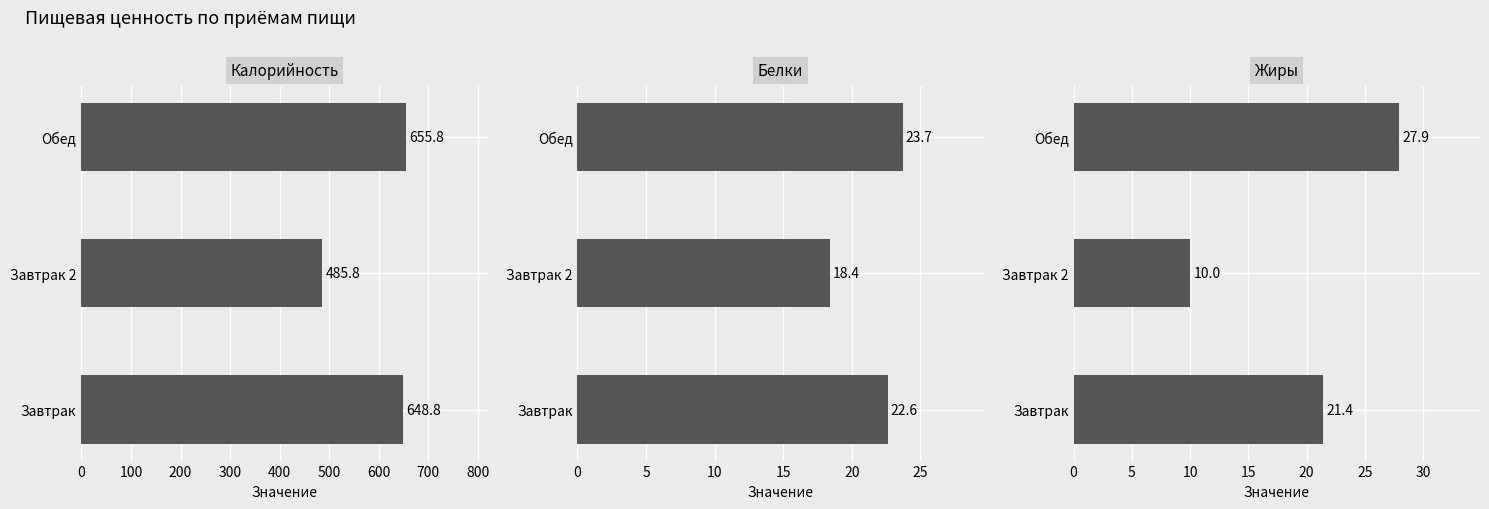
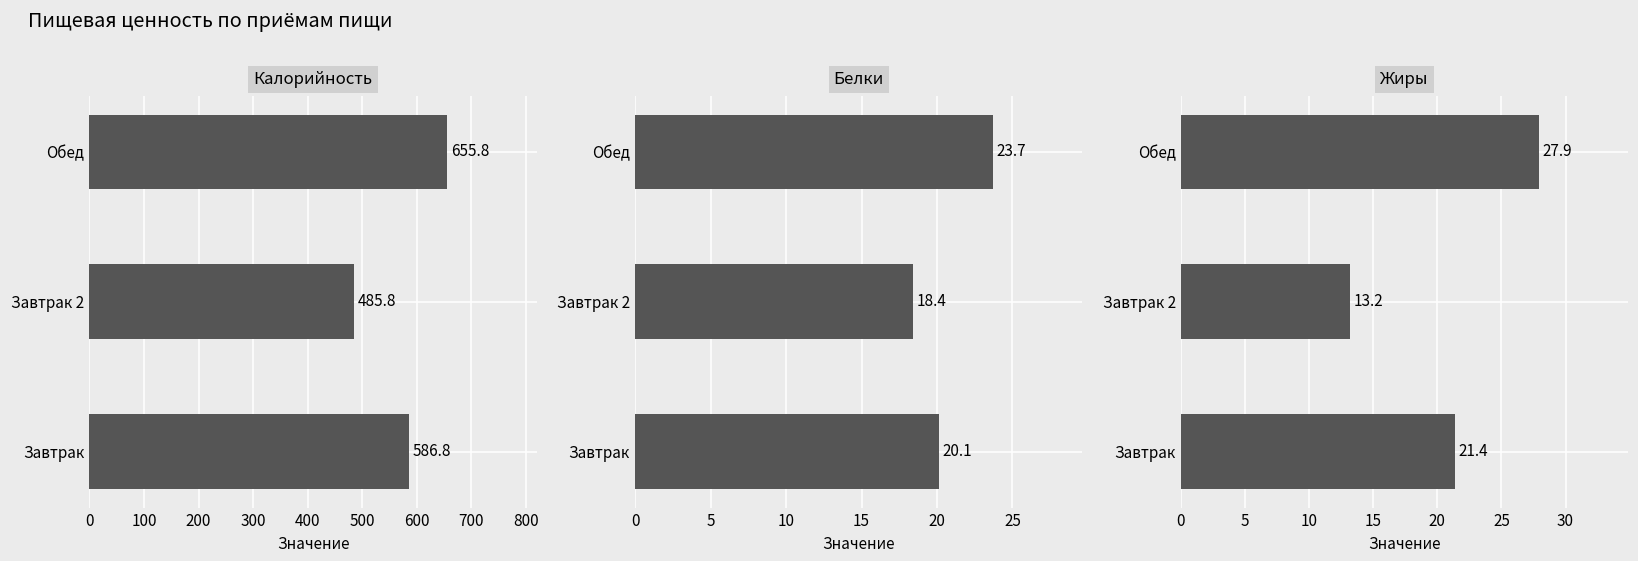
Калорийность, Завтрак: 648.8 -> 586.8
Белки, Завтрак: 22.6 -> 20.1
Жиры, Завтрак 2: 10.0 -> 13.2
